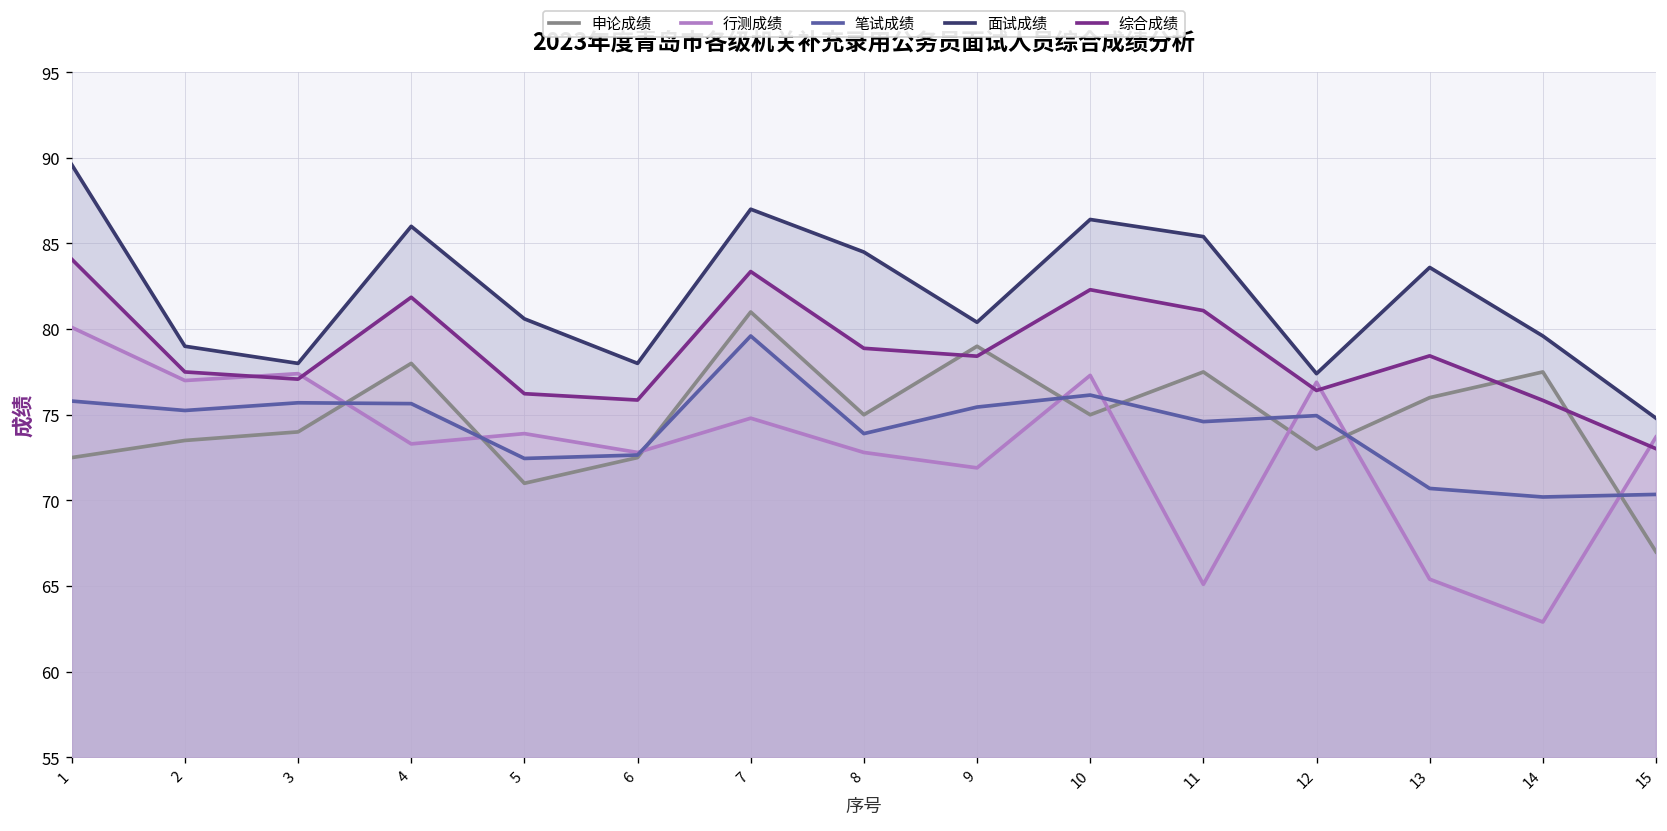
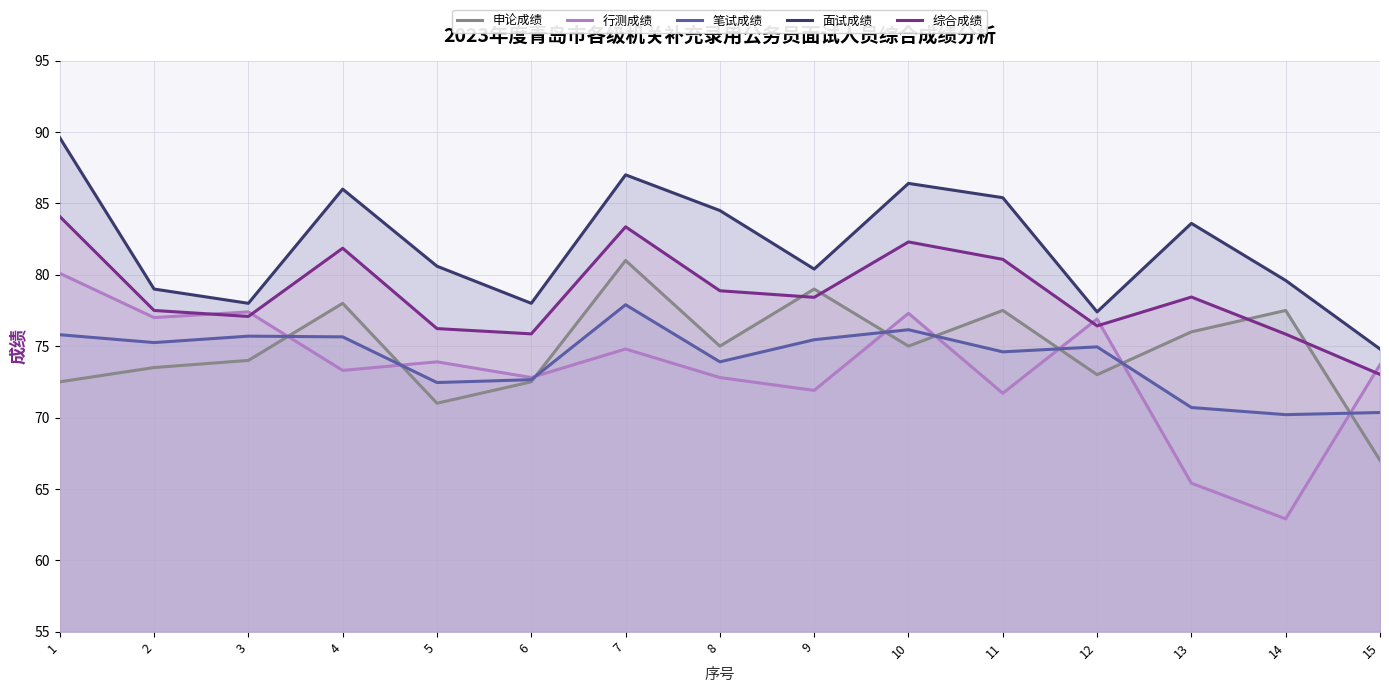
笔试成绩, 7: 79.6 -> 77.9
行测成绩, 11: 65.1 -> 71.7
